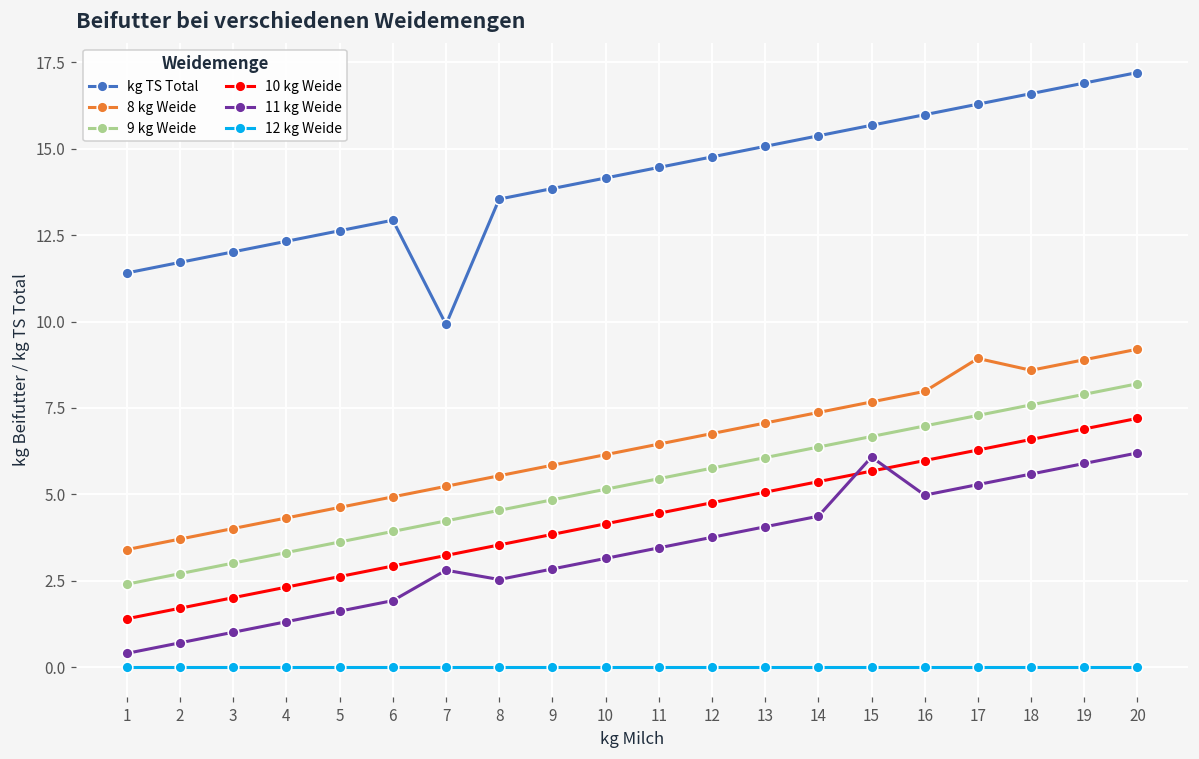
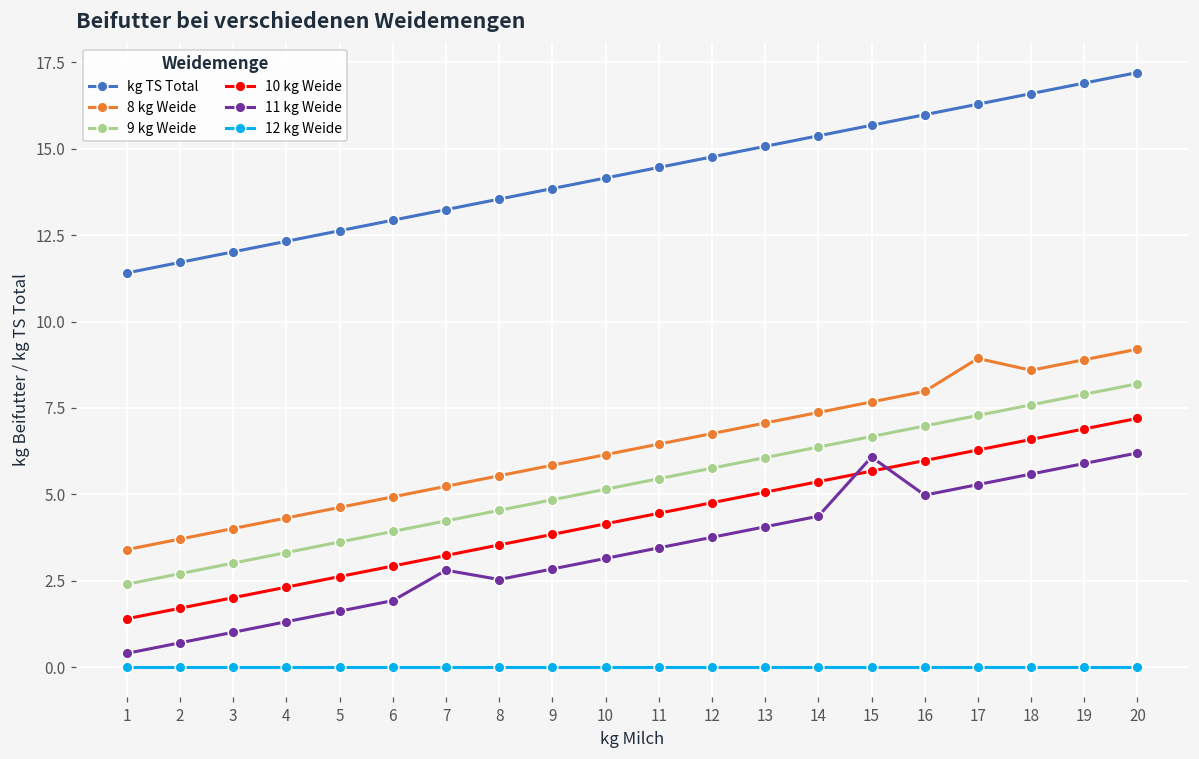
kg TS Total, 7: 9.9 -> 13.2
